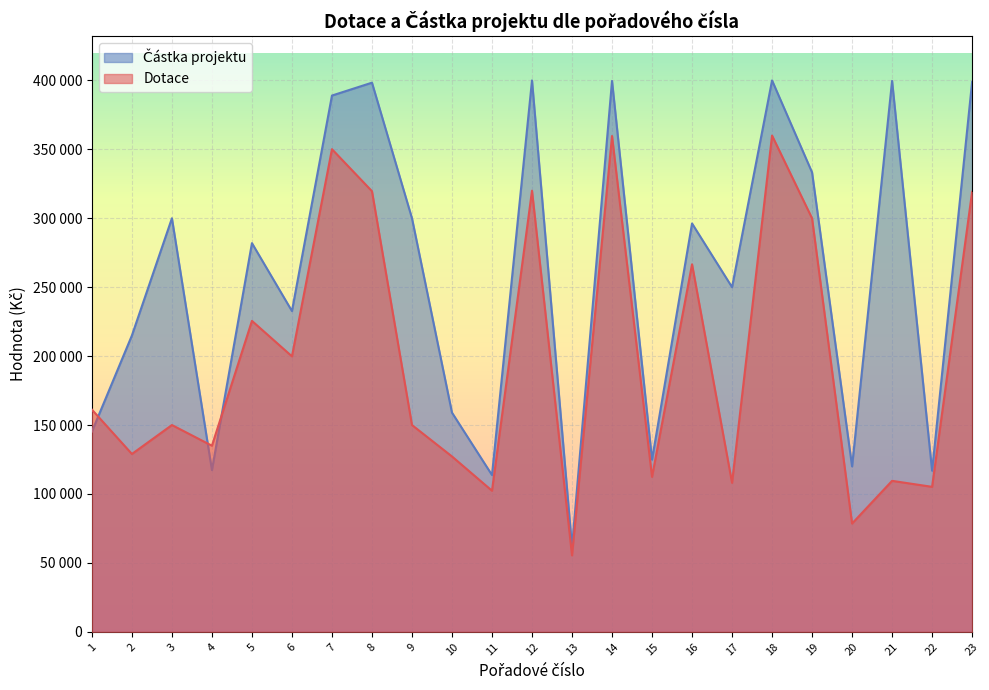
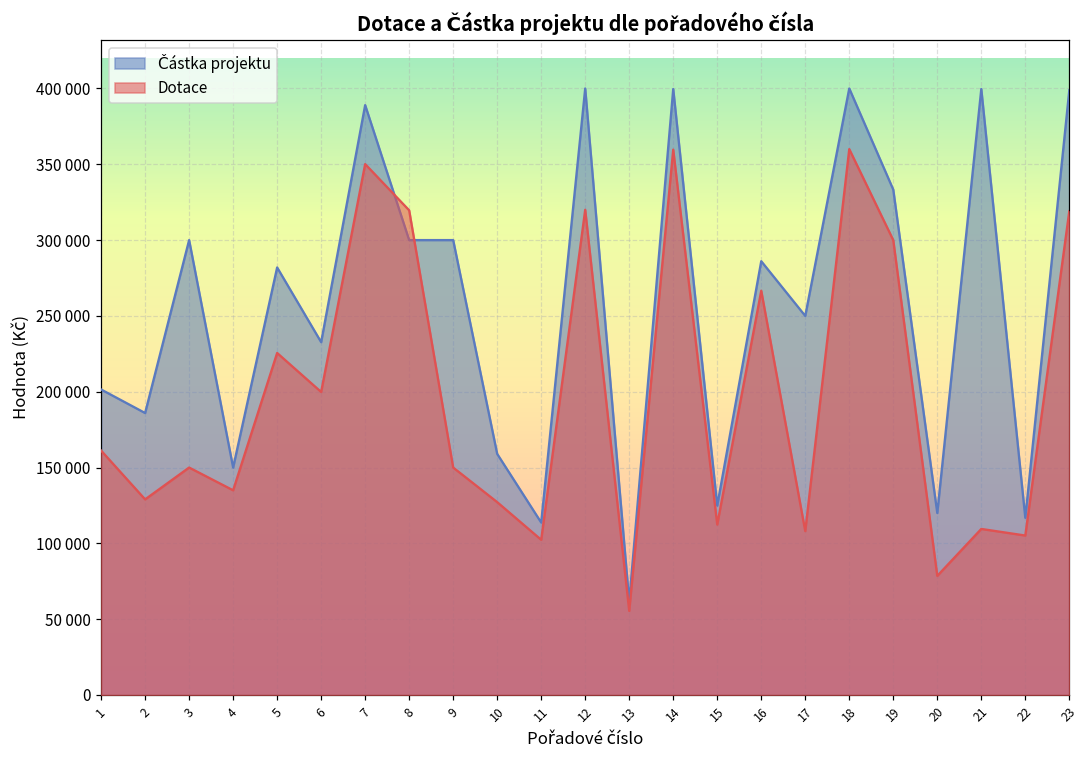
Částka projektu, 1: 145000 -> 201000
Částka projektu, 2: 215000 -> 186000
Částka projektu, 4: 117000 -> 150000
Částka projektu, 8: 398000 -> 300000
Částka projektu, 16: 296000 -> 286000
